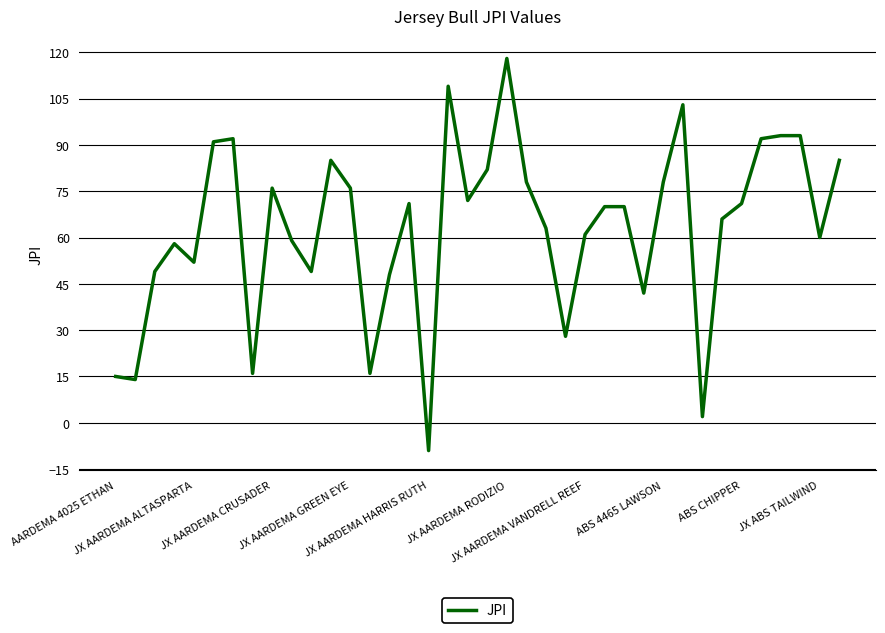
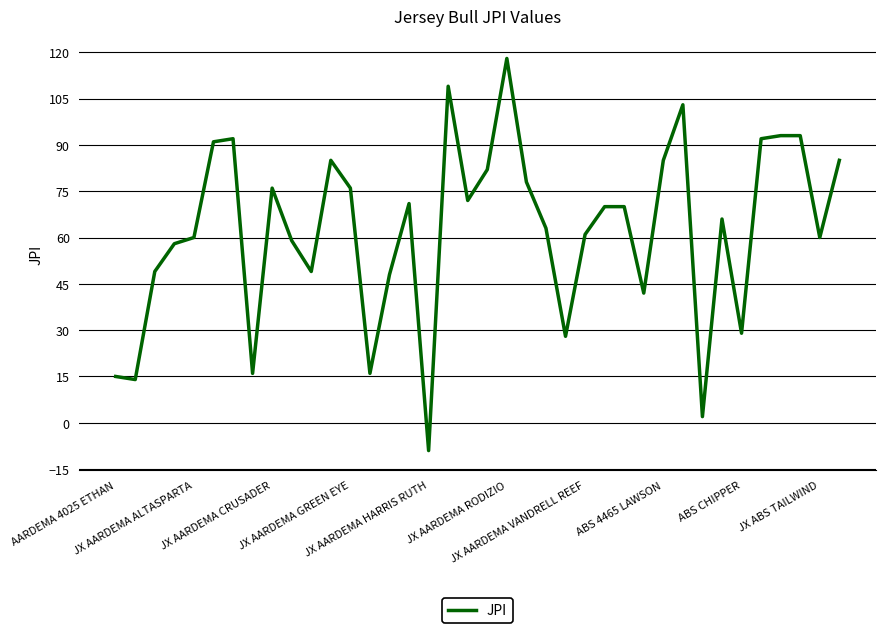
JX AARDEMA ALTASPARTA: 52 -> 60
ABS 4465 LAWSON: 78 -> 85
ABS CHIPPER: 71 -> 29
